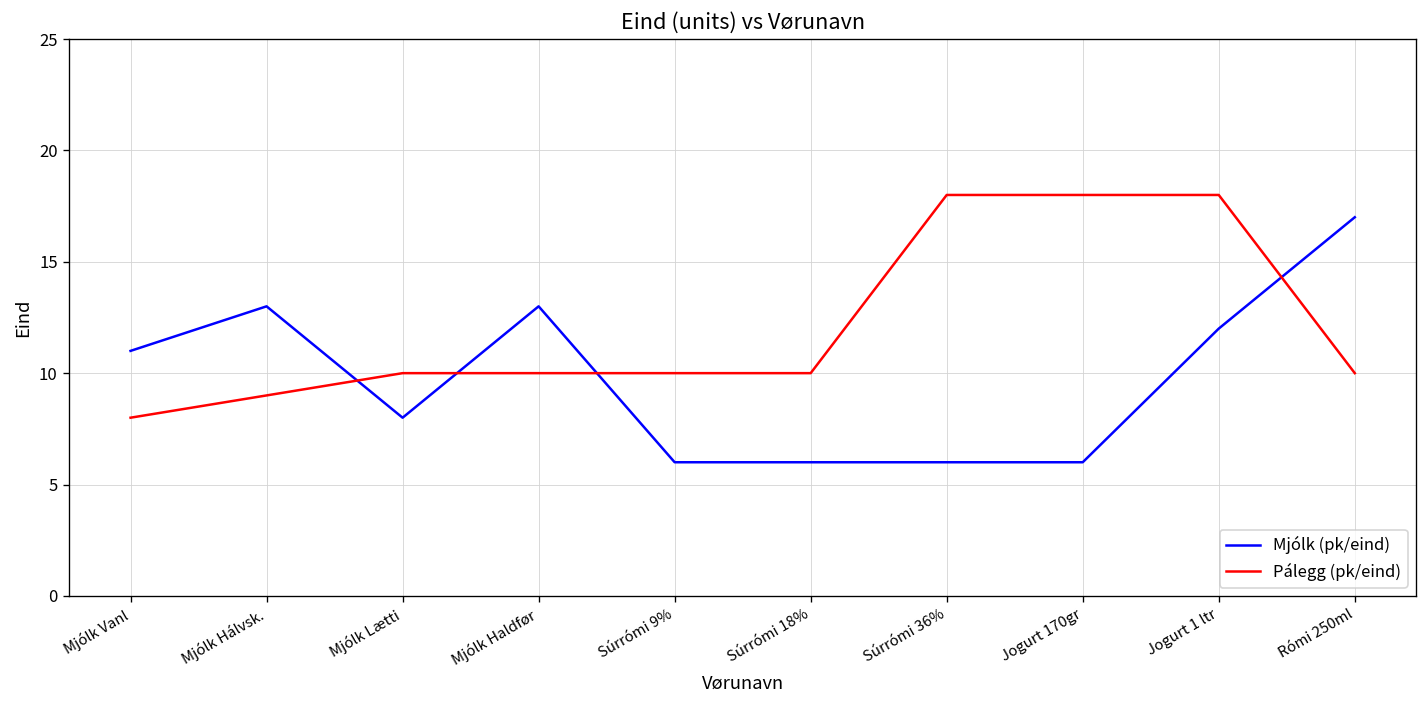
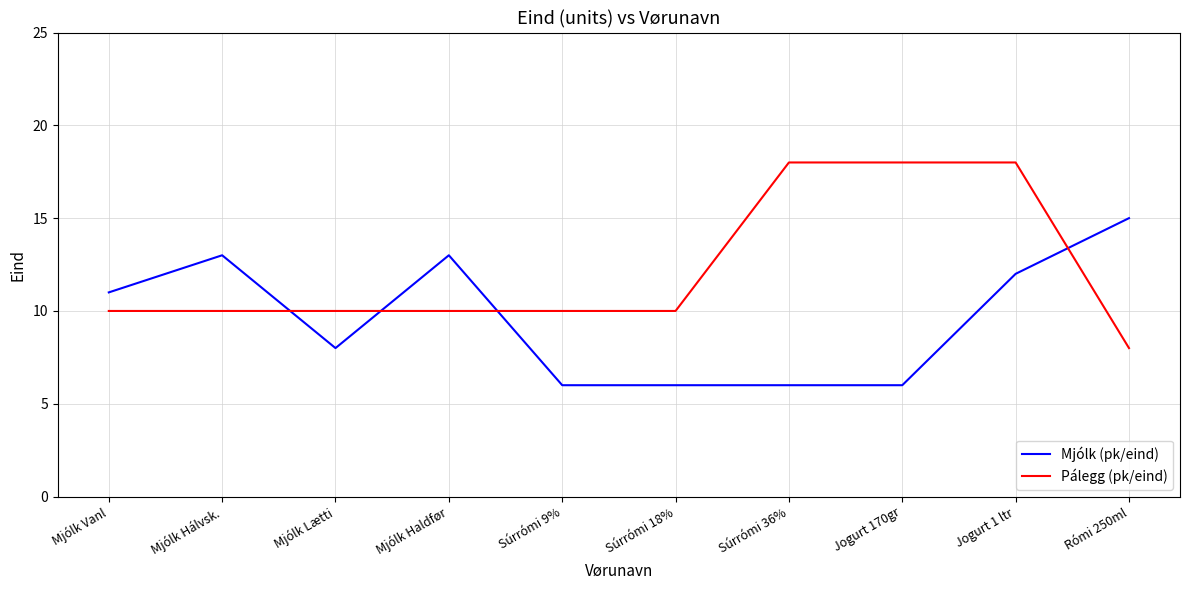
Pálegg (pk/eind), Mjólk Vanl: 8 -> 10
Pálegg (pk/eind), Mjólk Hálvsk.: 9 -> 10
Mjólk (pk/eind), Rómi 250ml: 17 -> 15
Pálegg (pk/eind), Rómi 250ml: 10 -> 8
